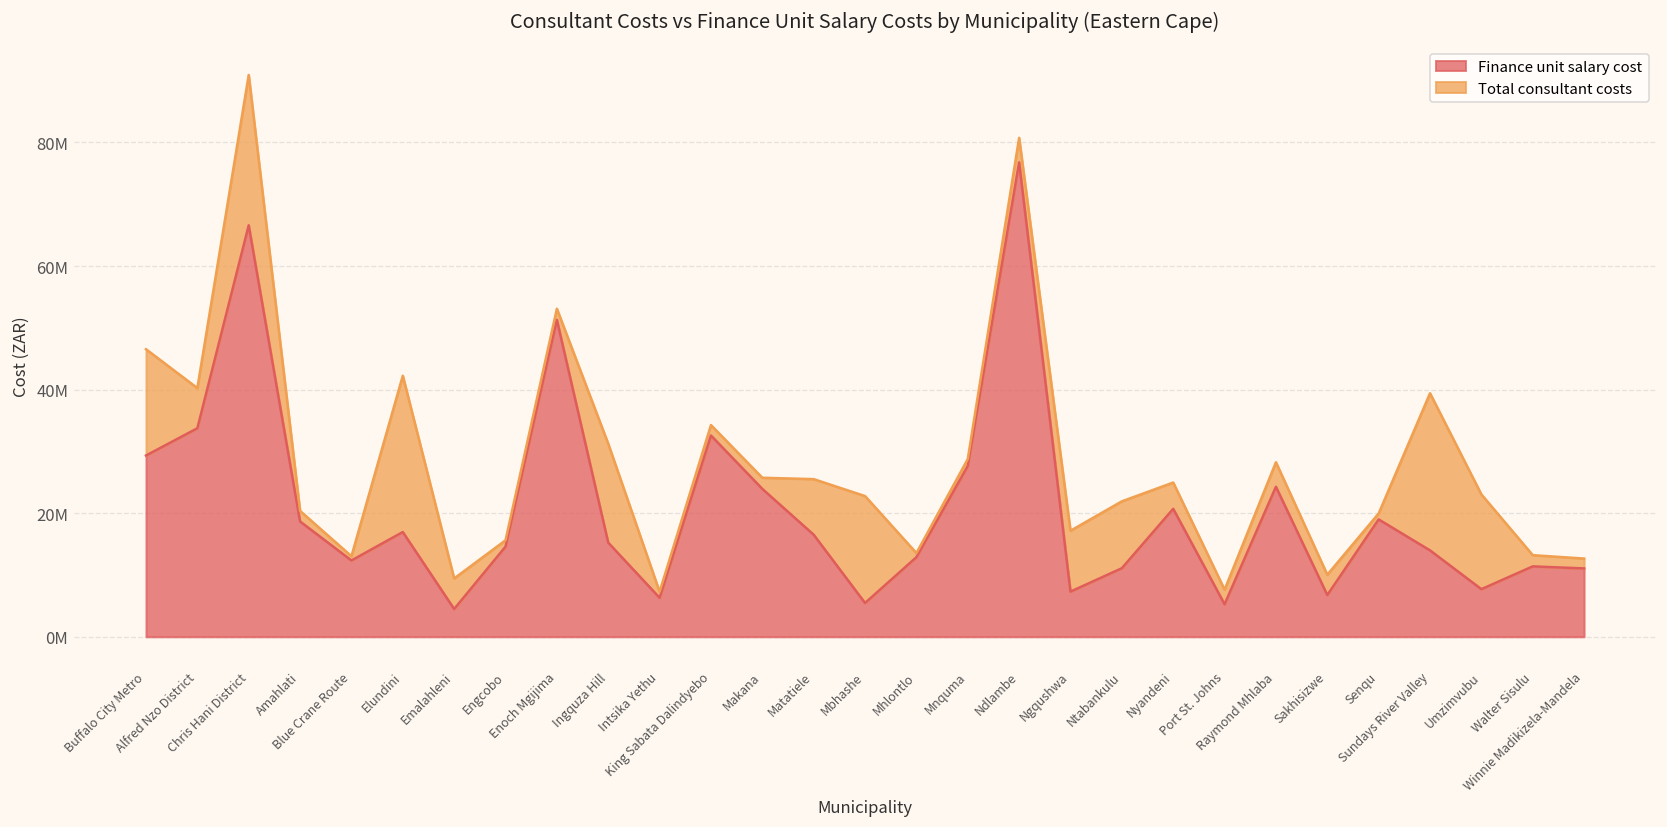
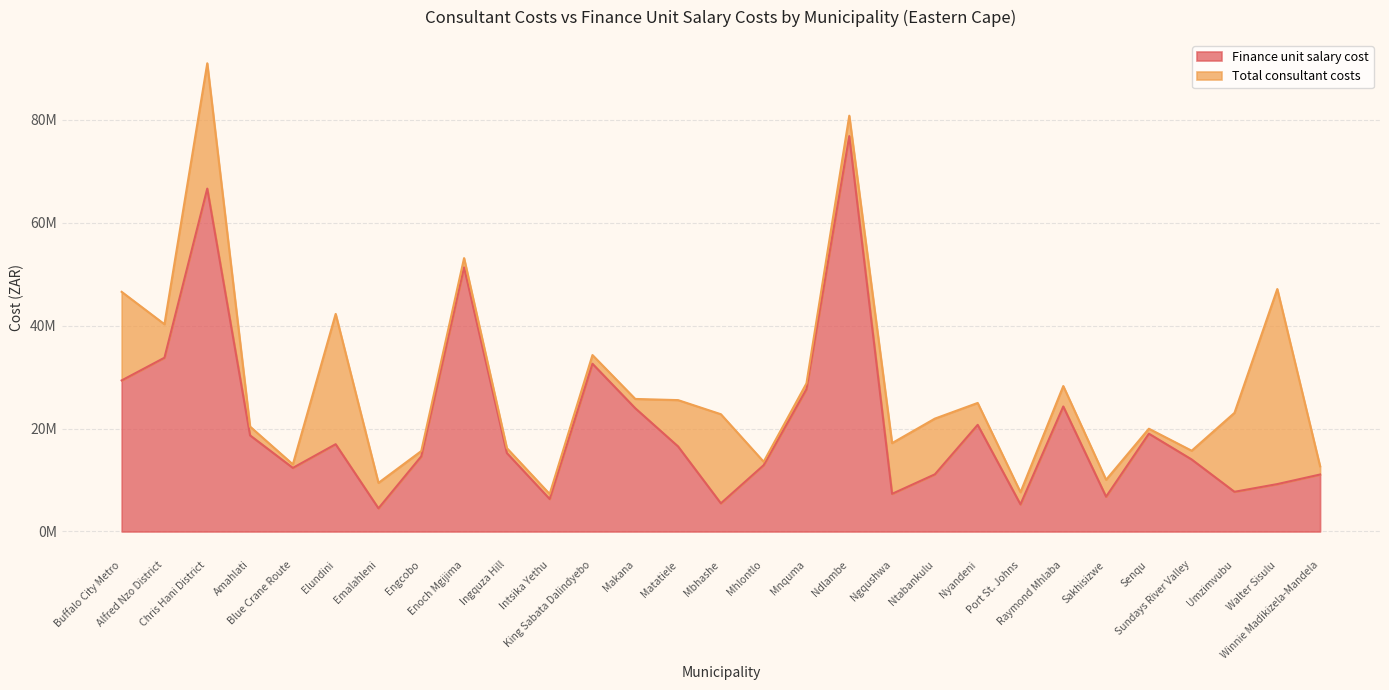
Total consultant costs, Ingquza Hill: 16000000 -> 1000000
Total consultant costs, Sundays River Valley: 25000000 -> 2000000
Finance unit salary cost, Walter Sisulu: 11000000 -> 9000000
Total consultant costs, Walter Sisulu: 2000000 -> 38000000
